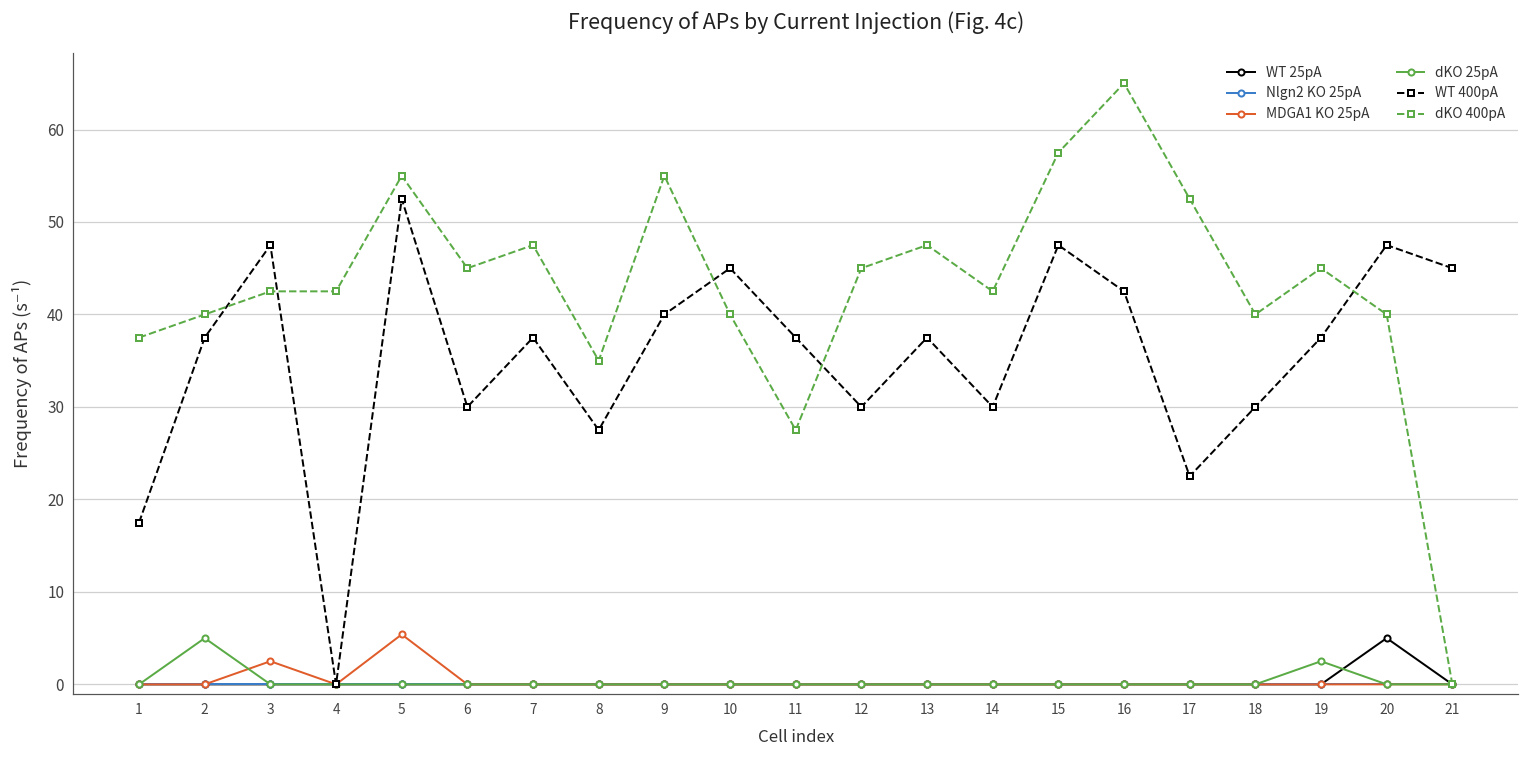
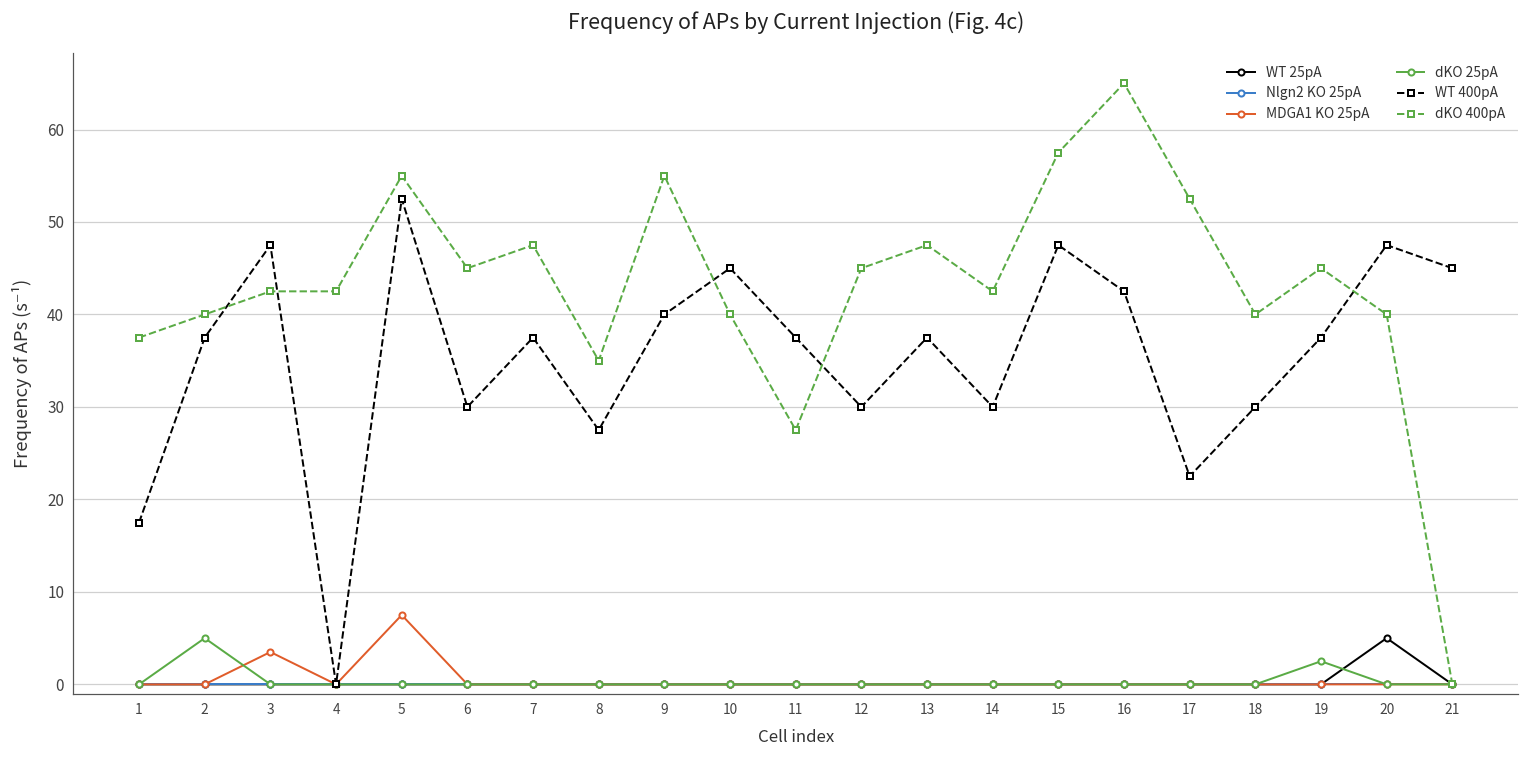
MDGA1 KO 25pA, 3: 3 -> 4
MDGA1 KO 25pA, 5: 5 -> 8
